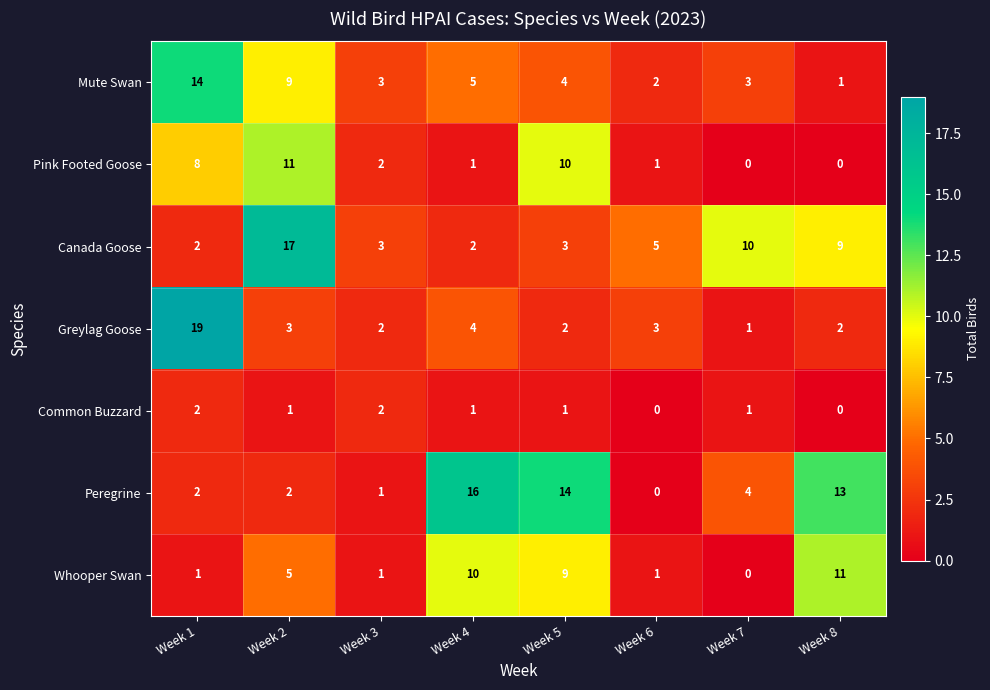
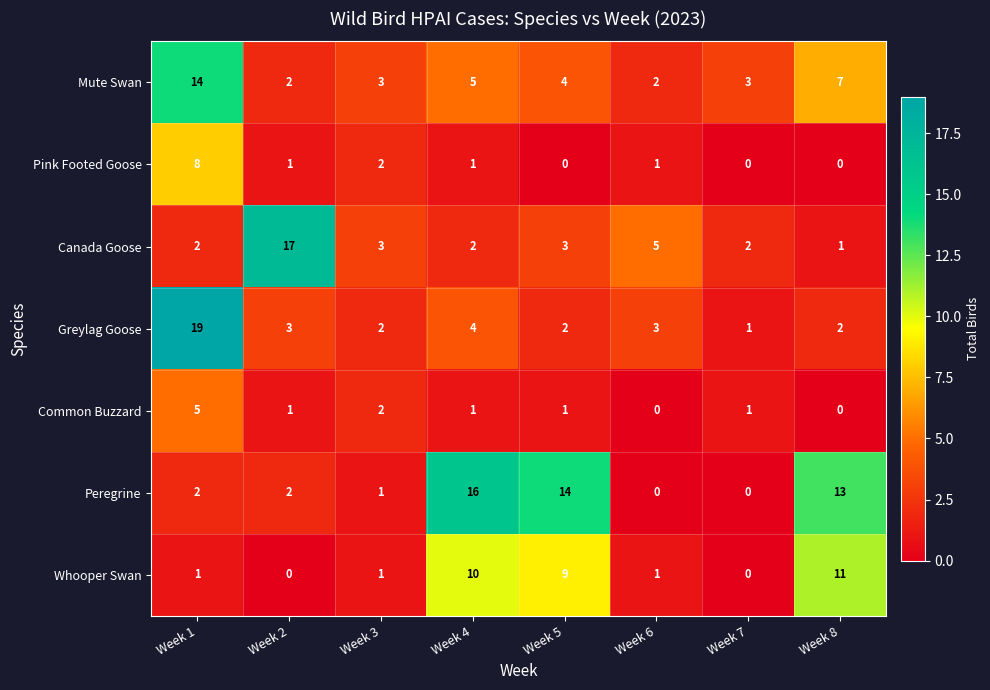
Mute Swan, Week 2: 9 -> 2
Mute Swan, Week 8: 1 -> 7
Pink Footed Goose, Week 2: 11 -> 1
Pink Footed Goose, Week 5: 10 -> 0
Canada Goose, Week 7: 10 -> 2
Canada Goose, Week 8: 9 -> 1
Common Buzzard, Week 1: 2 -> 5
Peregrine, Week 7: 4 -> 0
Whooper Swan, Week 2: 5 -> 0
